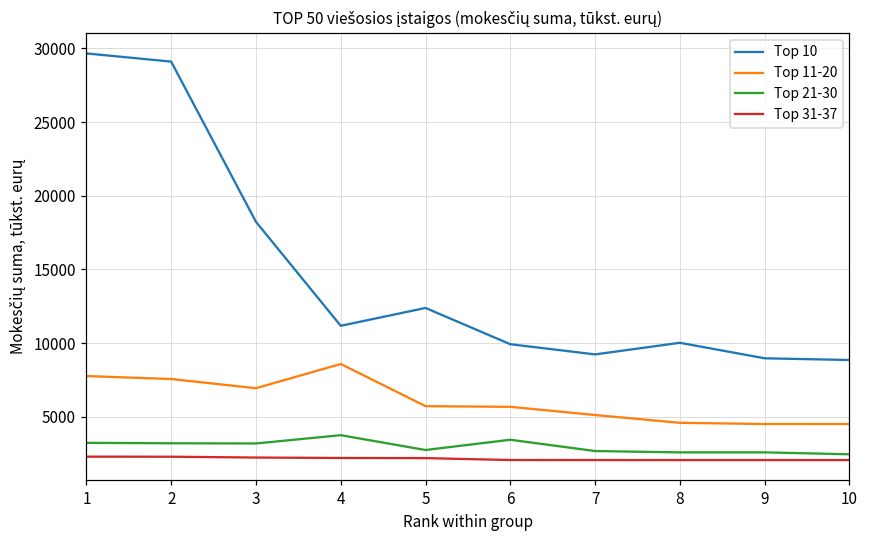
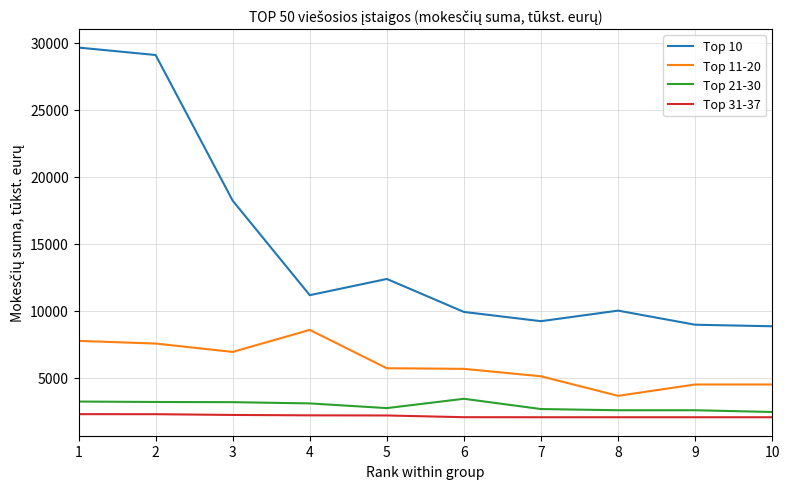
Top 21-30, 4: 3700 -> 3100
Top 11-20, 8: 4600 -> 3700
